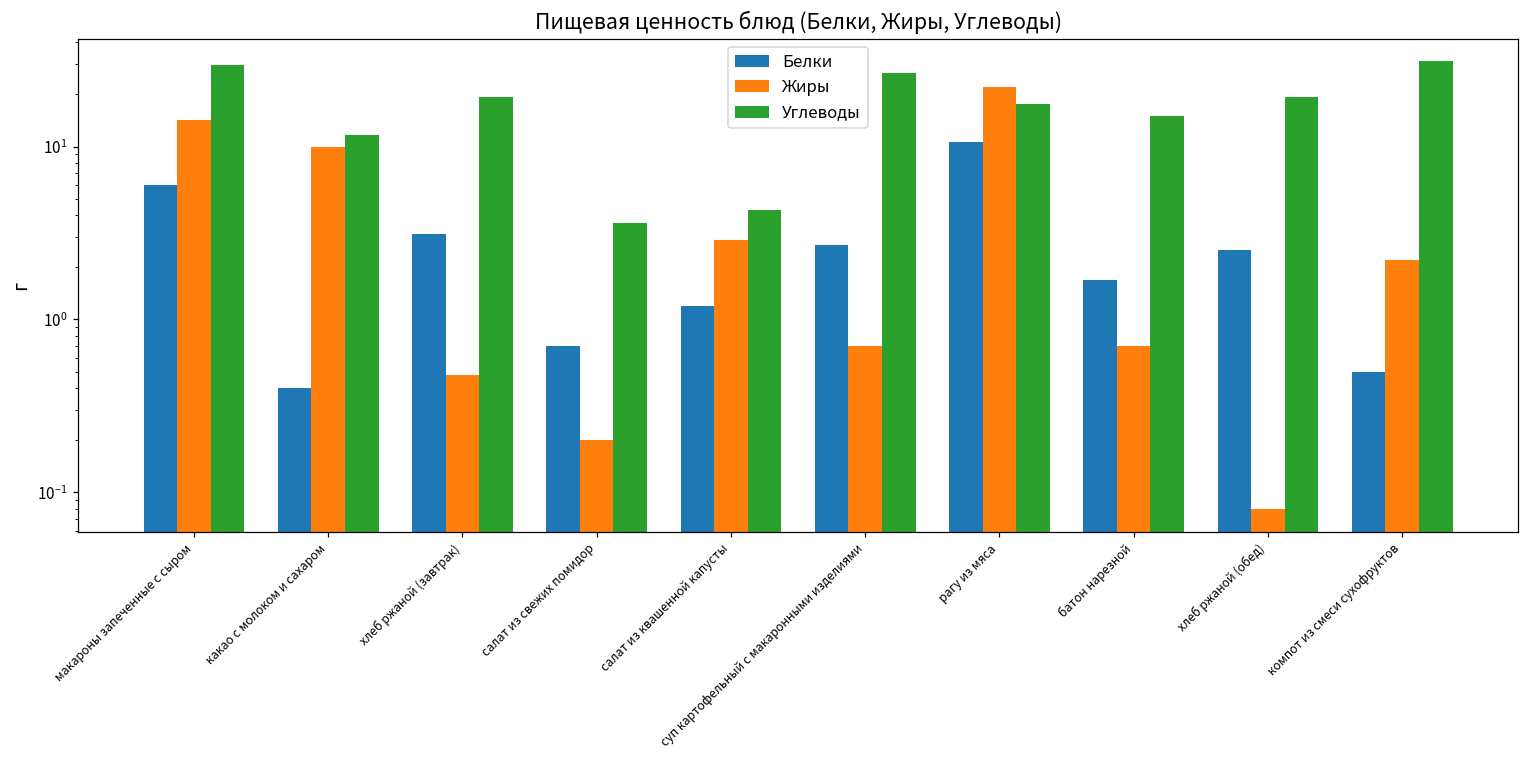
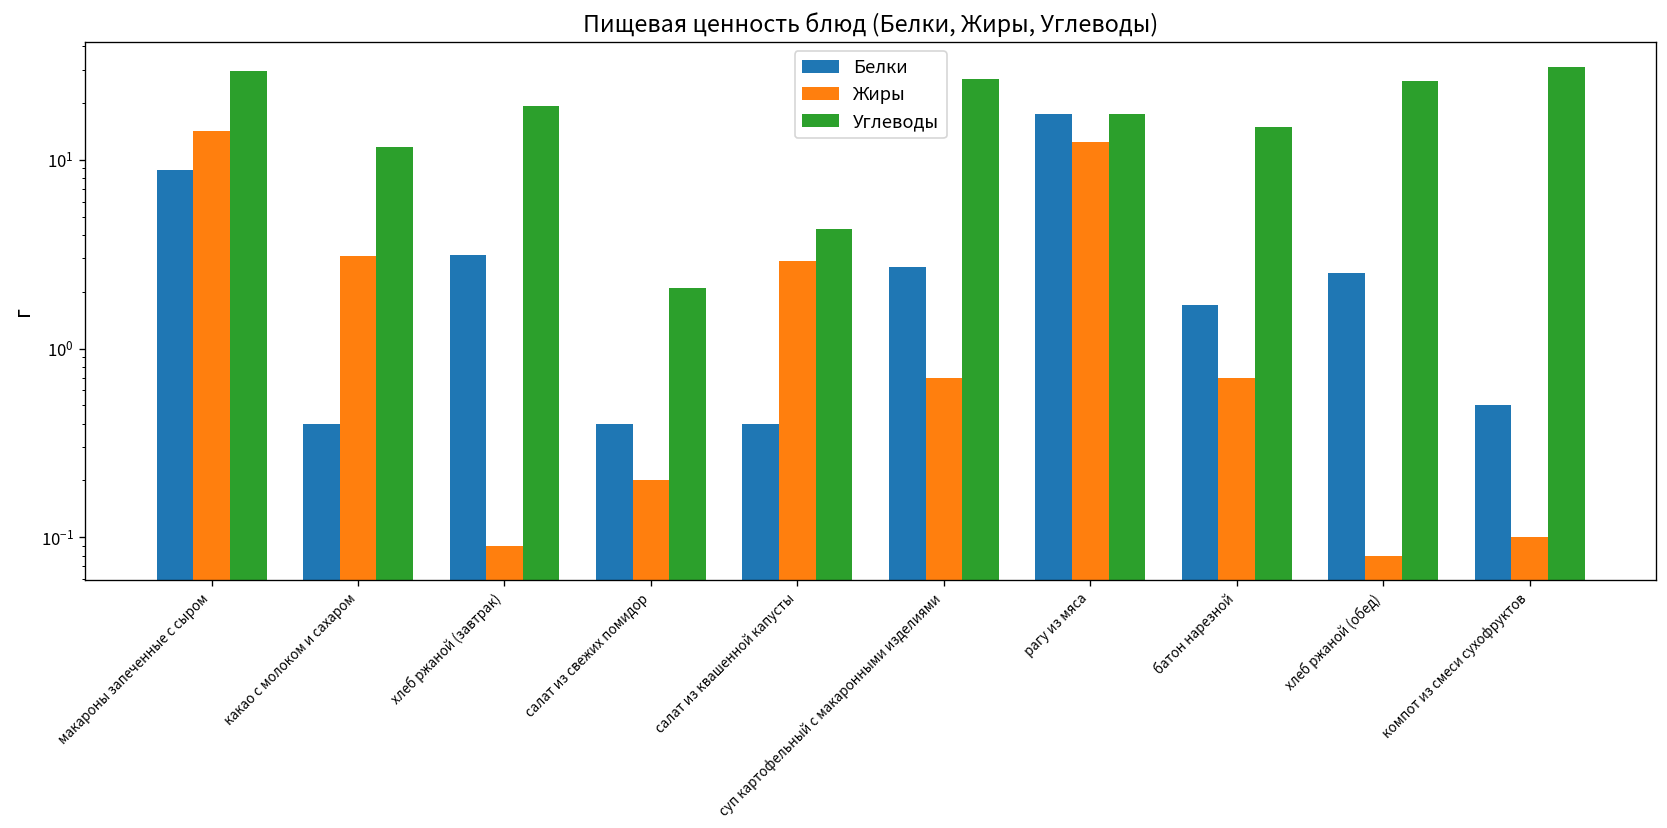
Белки, макароны запеченные с сыром: 6.0 -> 9
Жиры, какао с молоком и сахаром: 10 -> 3.1
Жиры, хлеб ржаной (завтрак): 0.48 -> 0.09
Белки, салат из свежих помидор: 0.7 -> 0.4
Углеводы, салат из свежих помидор: 3.6 -> 2.1
Белки, салат из квашенной капусты: 1.2 -> 0.4
Белки, рагу из мяса: 11 -> 18
Жиры, рагу из мяса: 22 -> 13
Углеводы, хлеб ржаной (обед): 19 -> 26
Жиры, компот из смеси сухофруктов: 2.2 -> 0.1
